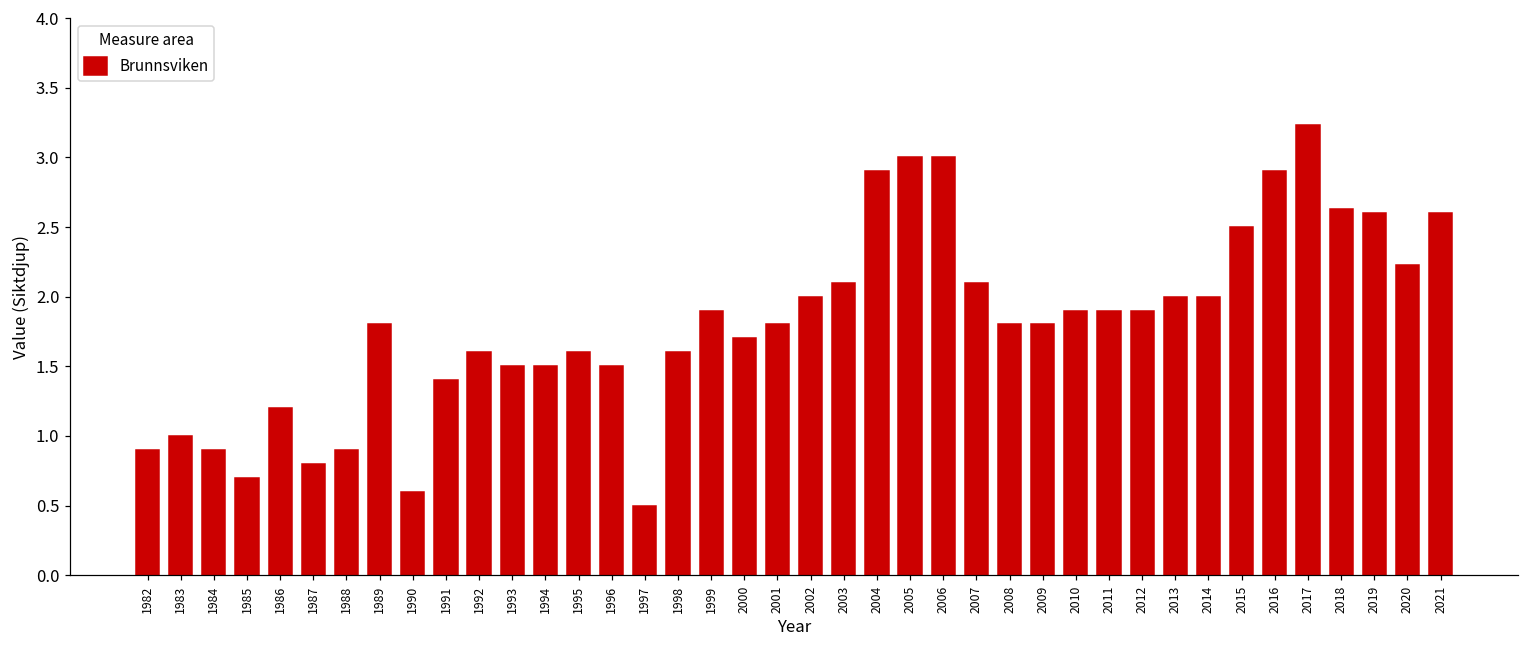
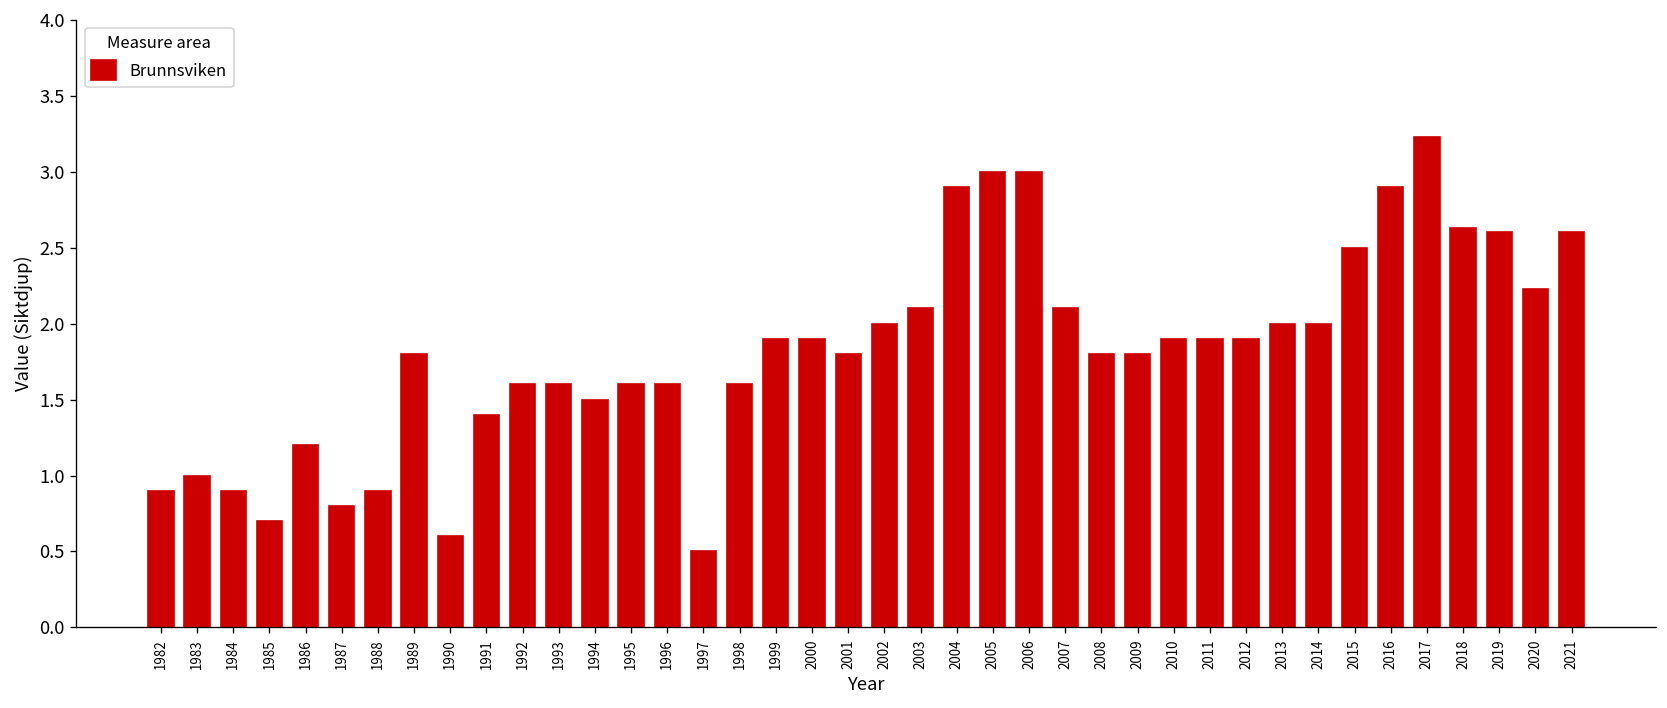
1993: 1.5 -> 1.6
1996: 1.5 -> 1.6
2000: 1.7 -> 1.9
